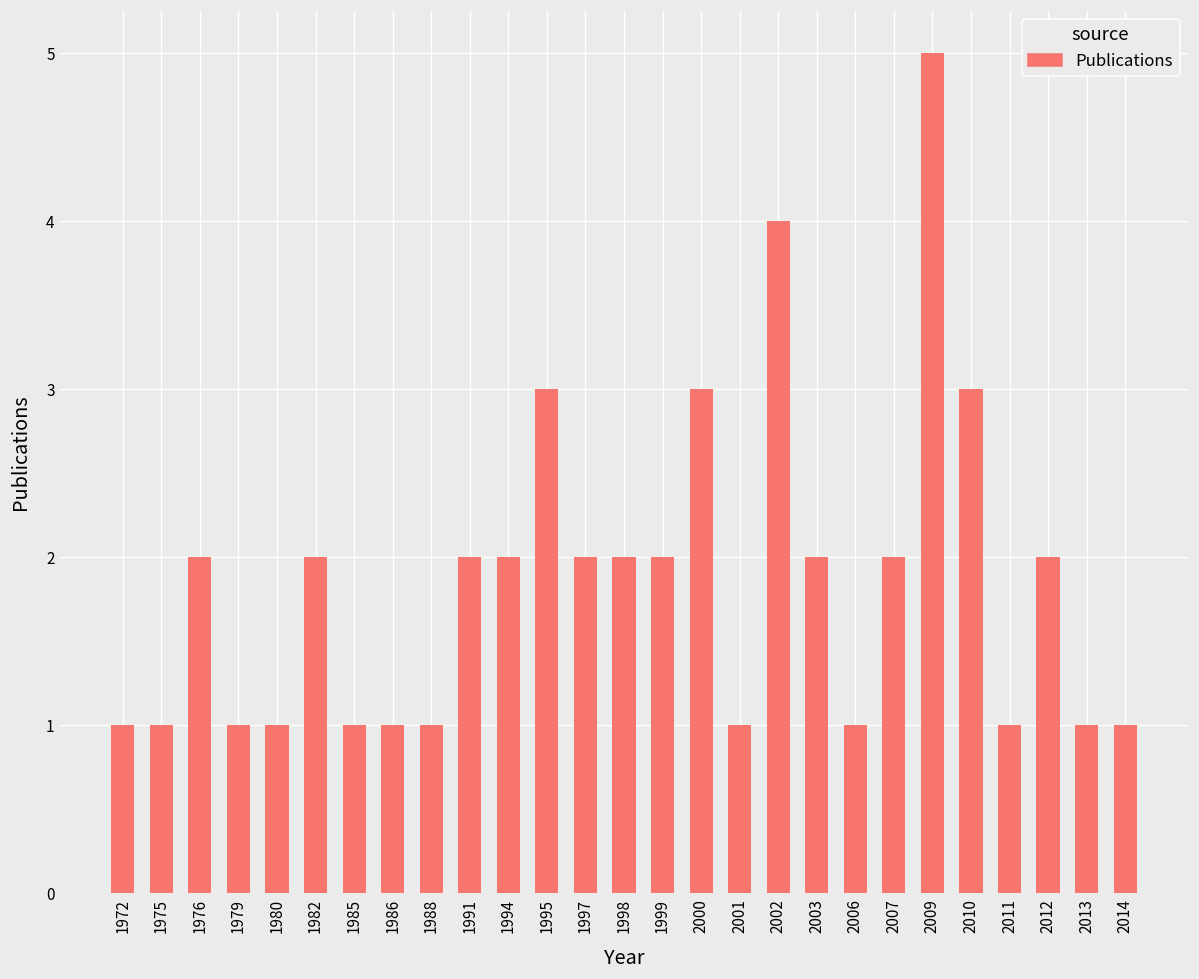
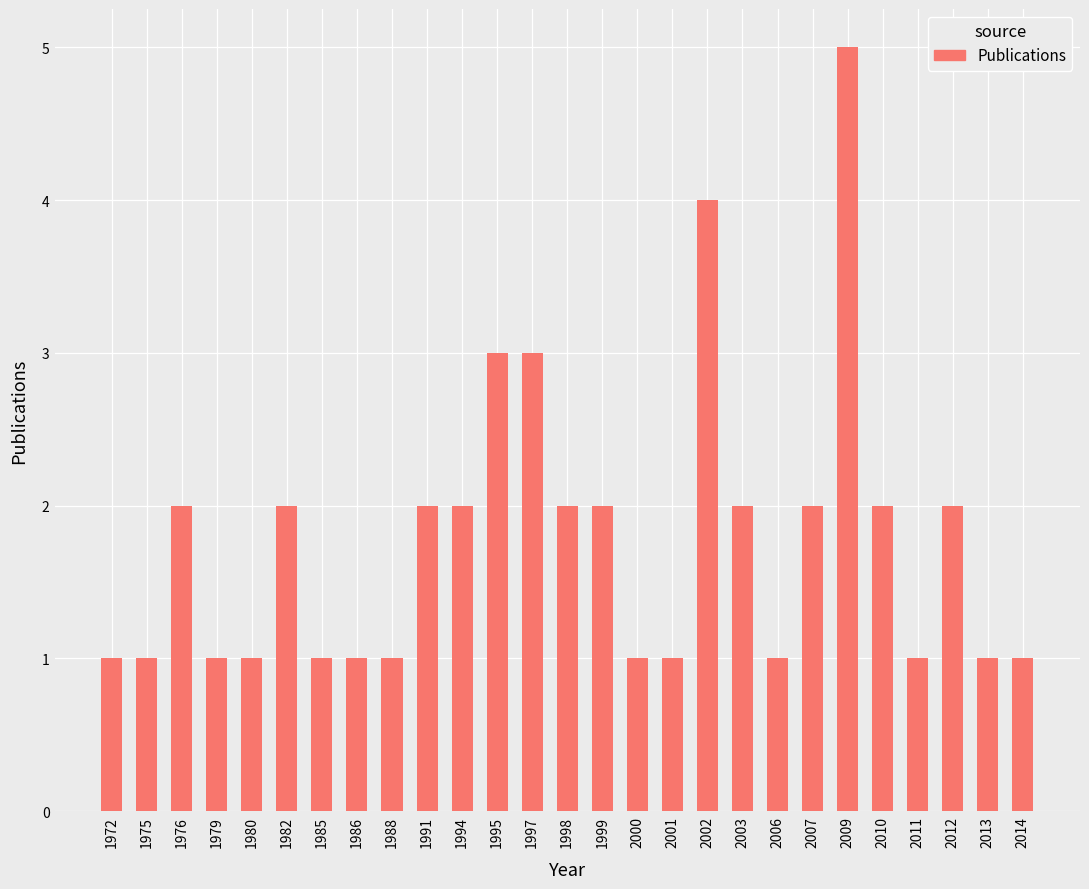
1997: 2 -> 3
2000: 3 -> 1
2010: 3 -> 2
